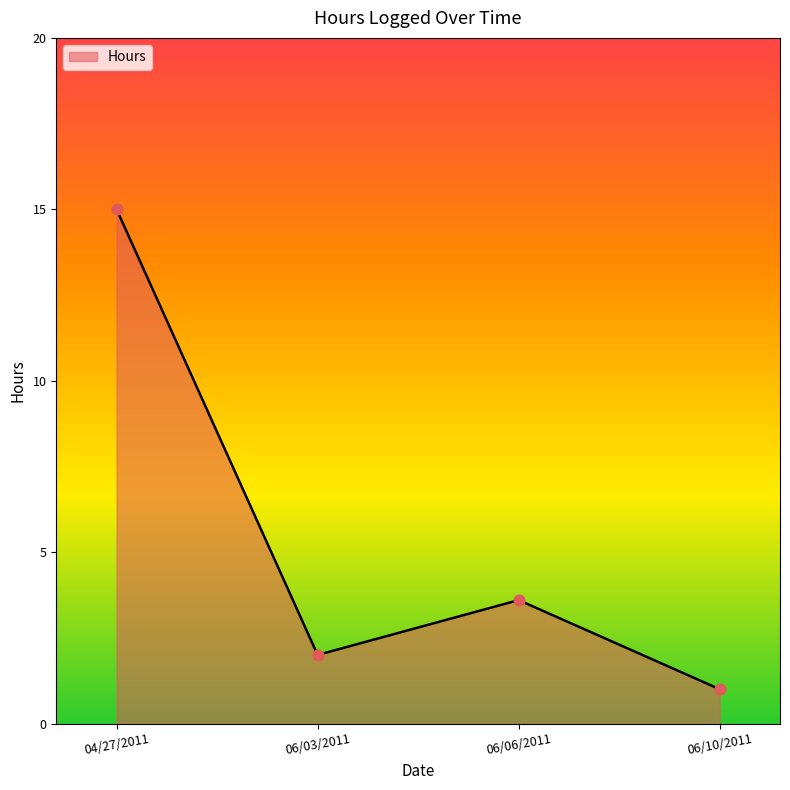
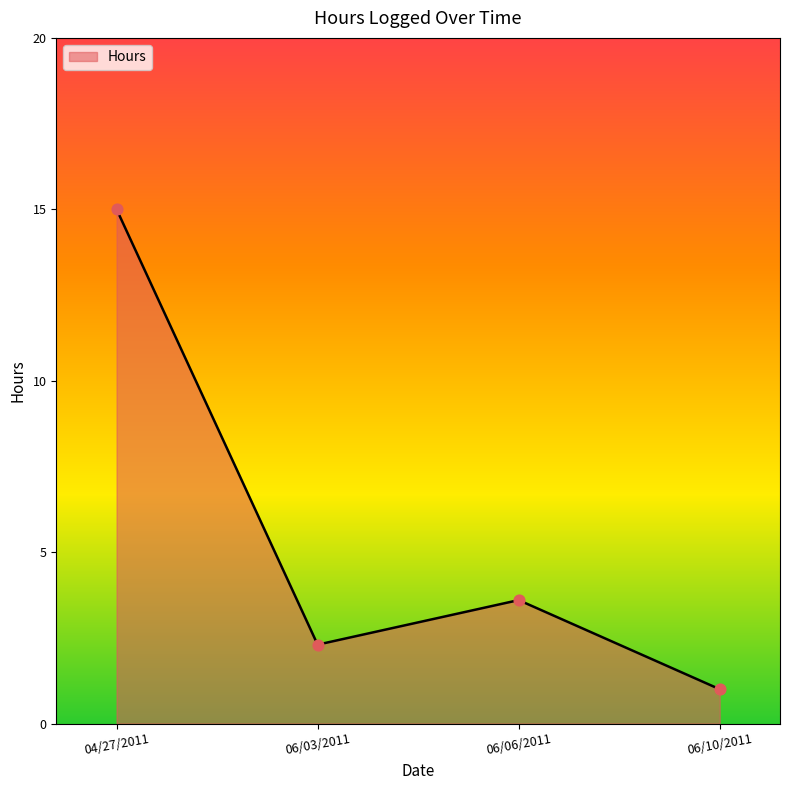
06/03/2011: 2.0 -> 2.3
